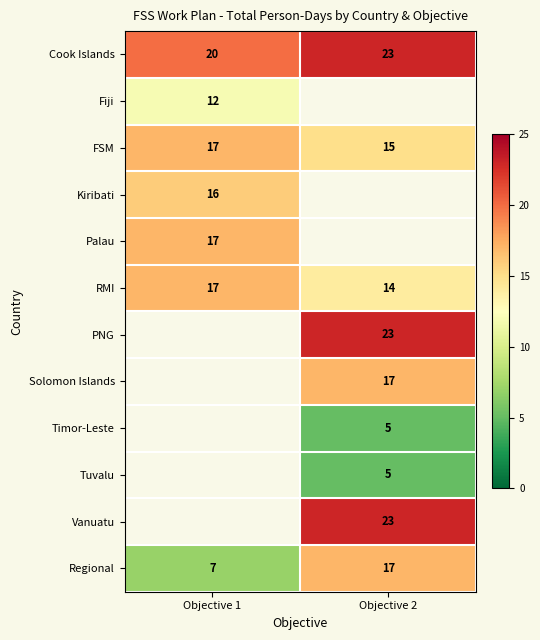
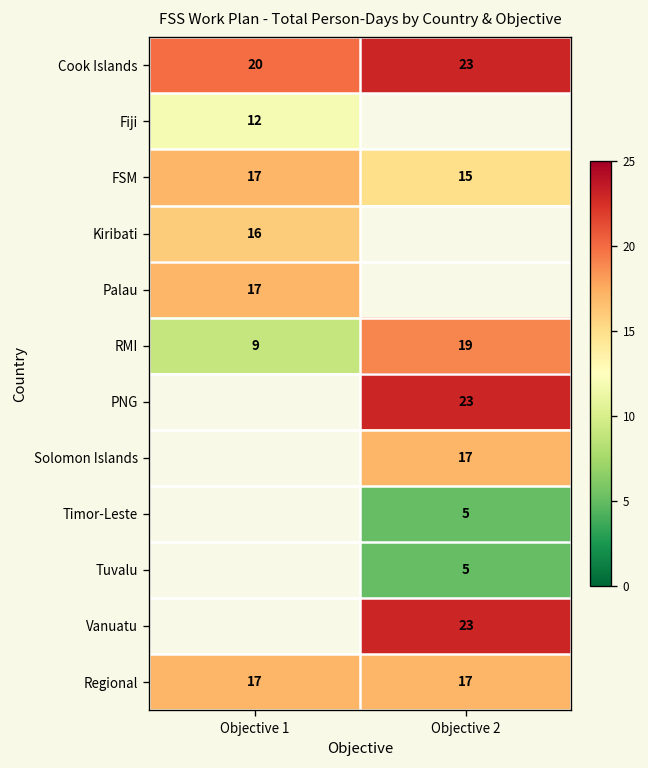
RMI, Objective 1: 17 -> 9
RMI, Objective 2: 14 -> 19
Regional, Objective 1: 7 -> 17
